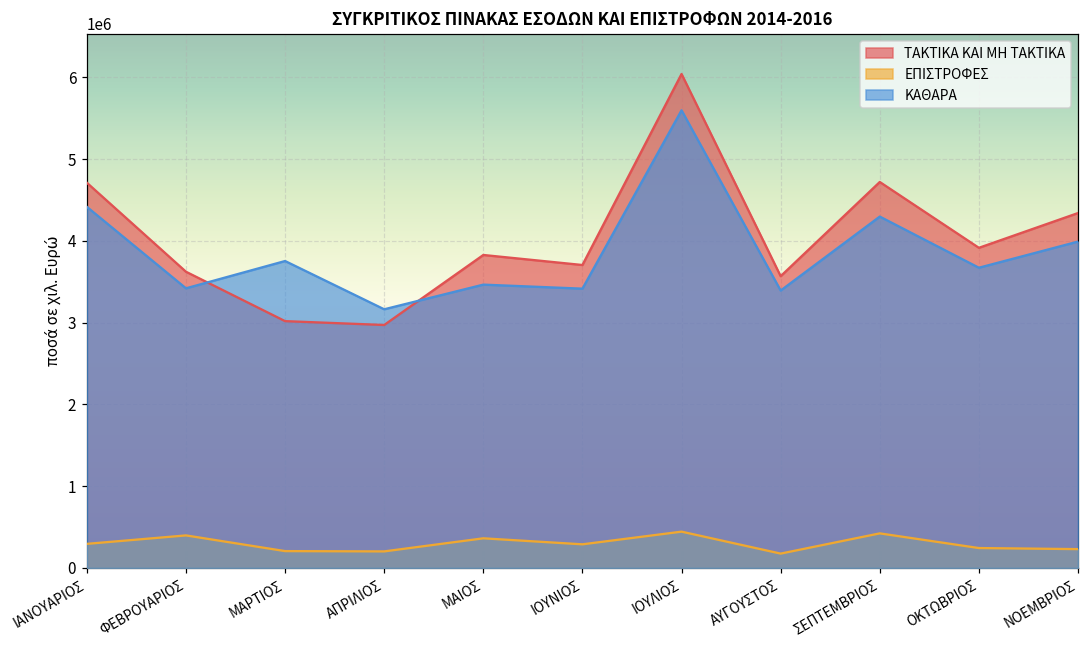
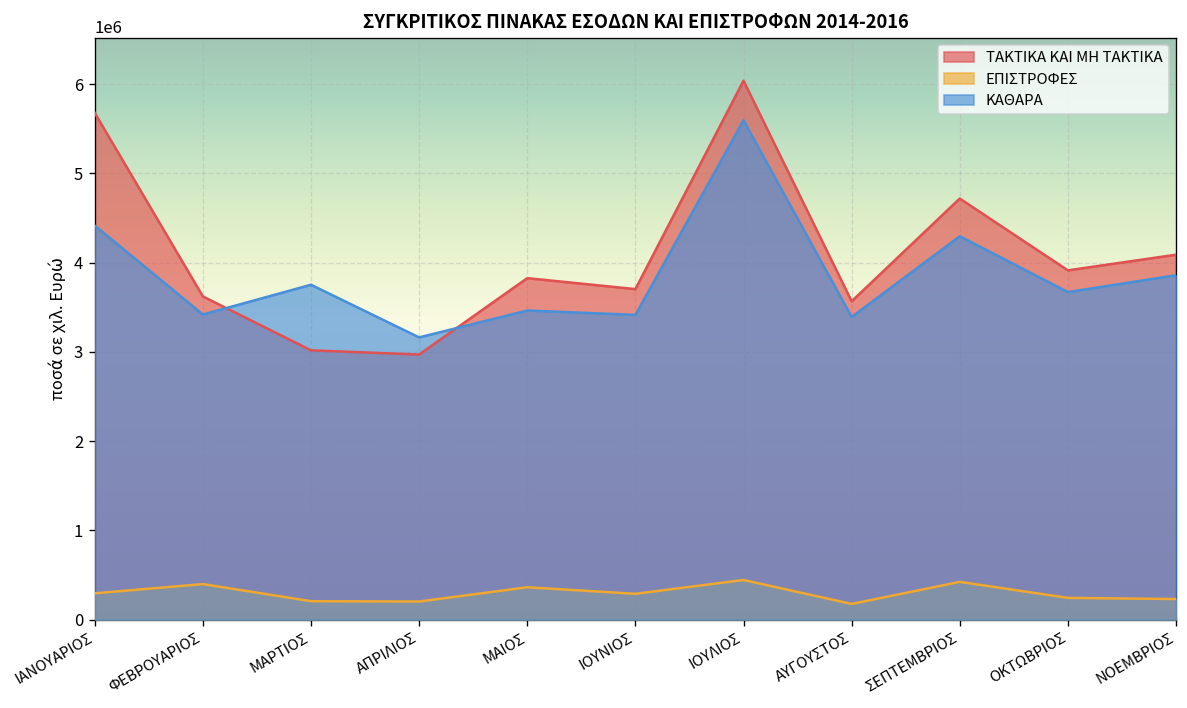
ΤΑΚΤΙΚΑ ΚΑΙ ΜΗ ΤΑΚΤΙΚΑ, ΙΑΝΟΥΑΡΙΟΣ: 4700000 -> 5700000
ΤΑΚΤΙΚΑ ΚΑΙ ΜΗ ΤΑΚΤΙΚΑ, ΝΟΕΜΒΡΙΟΣ: 4300000 -> 4100000
ΚΑΘΑΡΑ, ΝΟΕΜΒΡΙΟΣ: 4000000 -> 3900000
